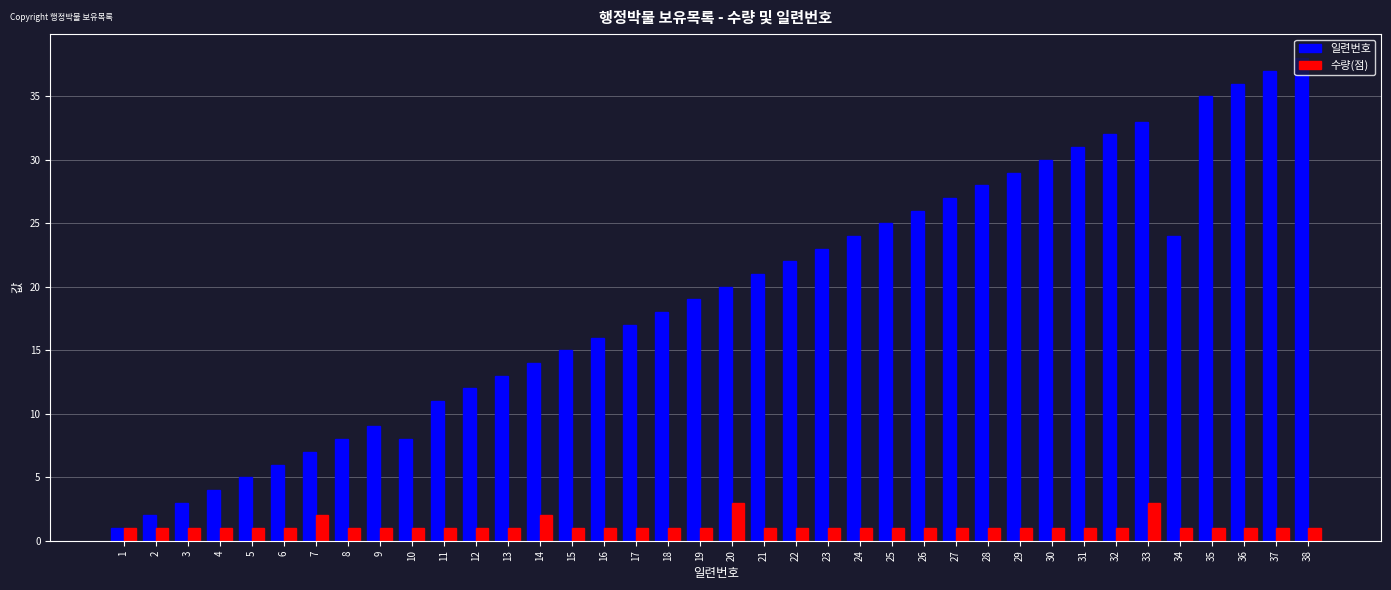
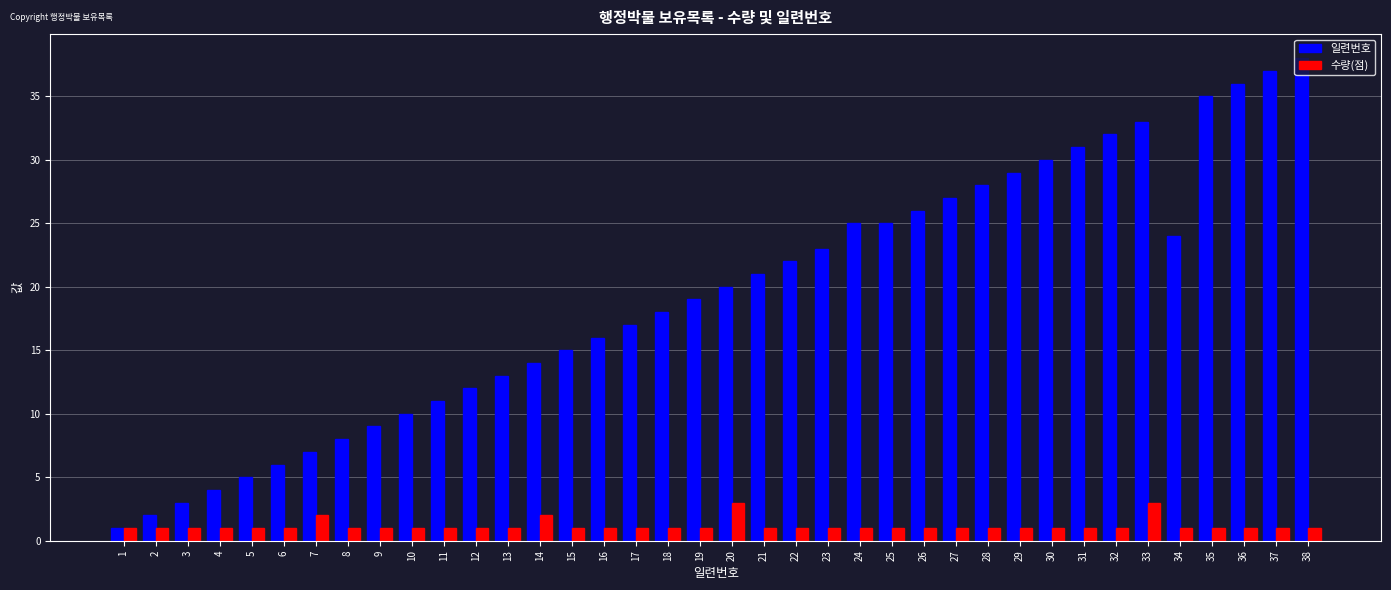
일련번호, 10: 8 -> 10
일련번호, 24: 24 -> 25
